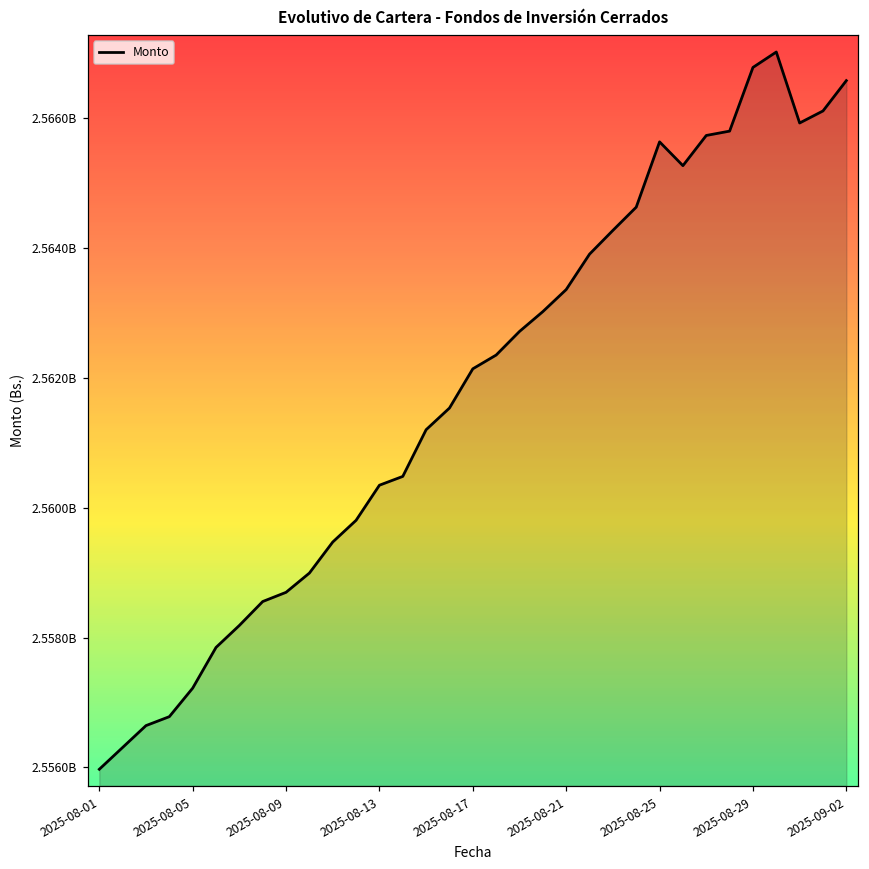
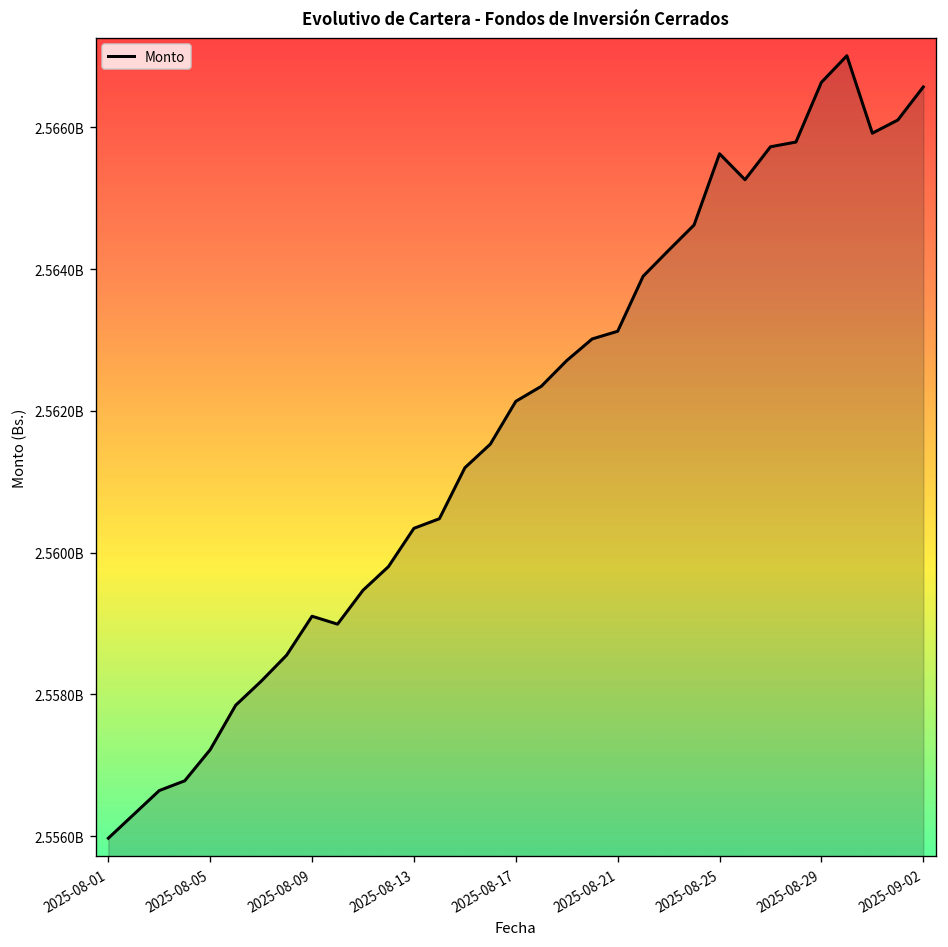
2025-08-09: 2558700000 -> 2559100000
2025-08-21: 2563400000 -> 2563100000
2025-08-29: 2566800000 -> 2566600000
